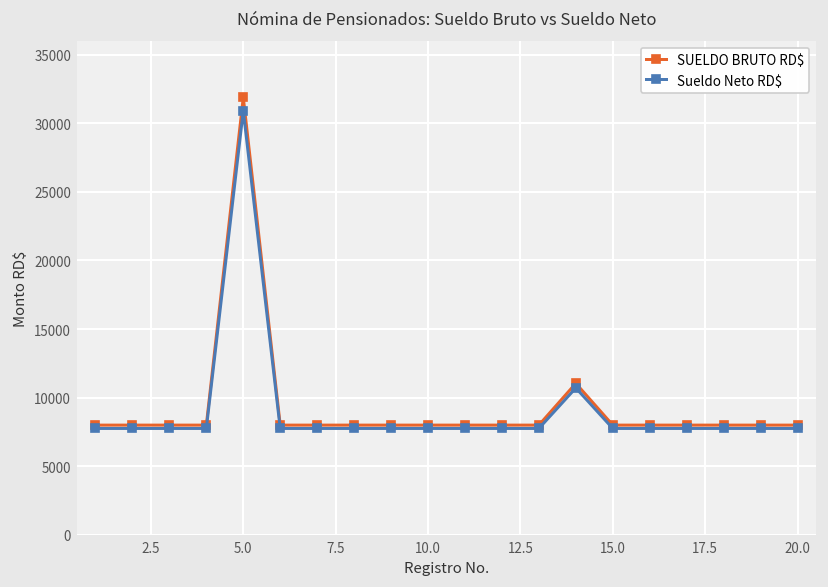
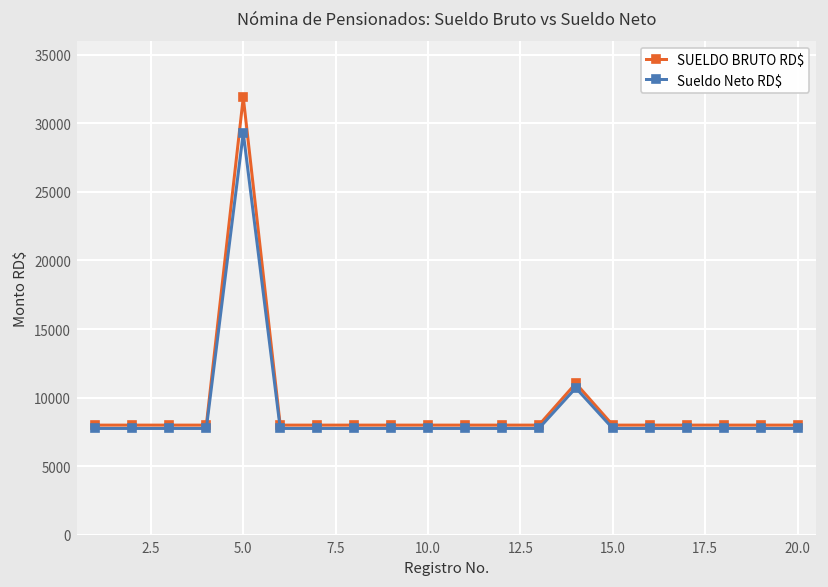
Sueldo Neto RD$, 5.0: 30900 -> 29300
